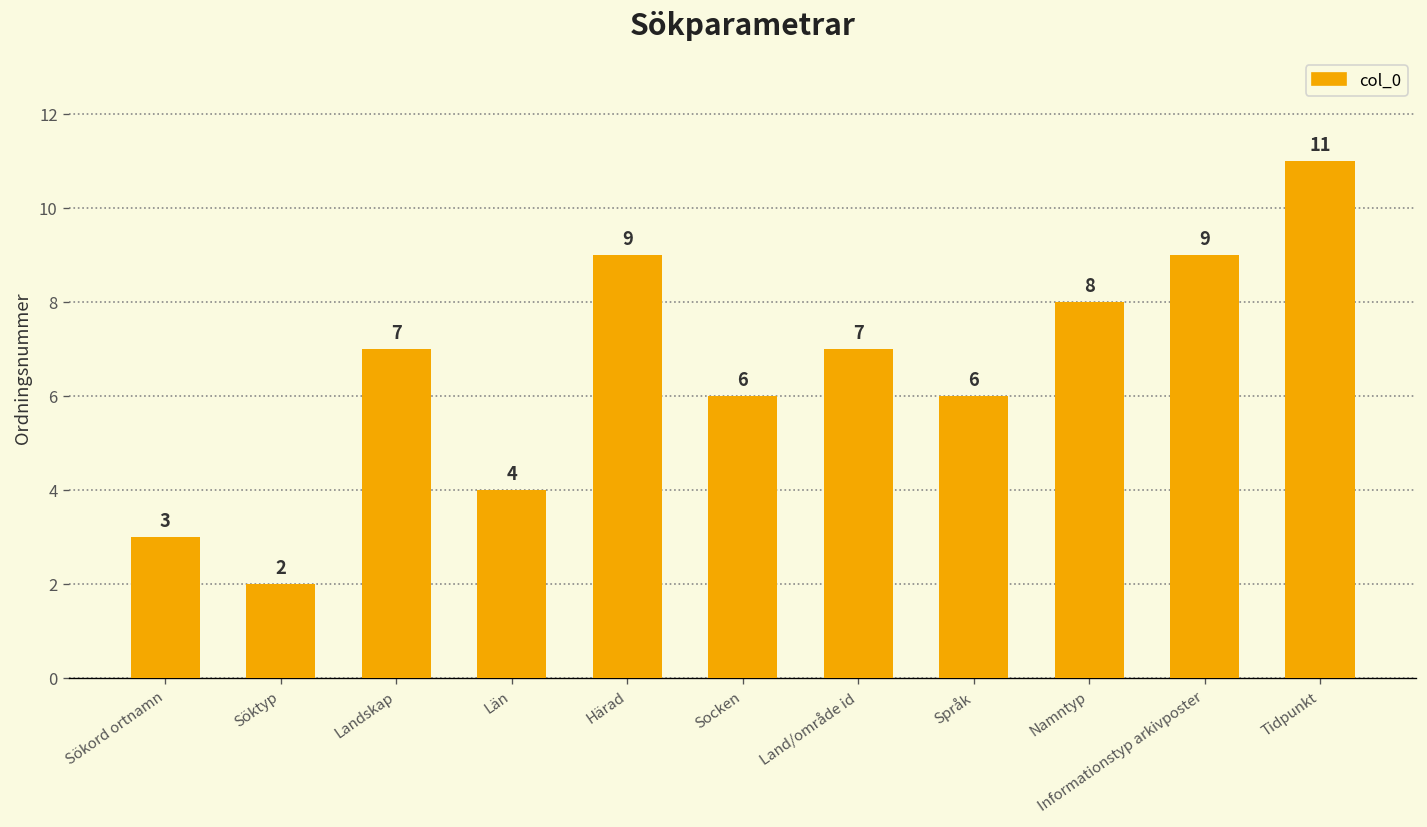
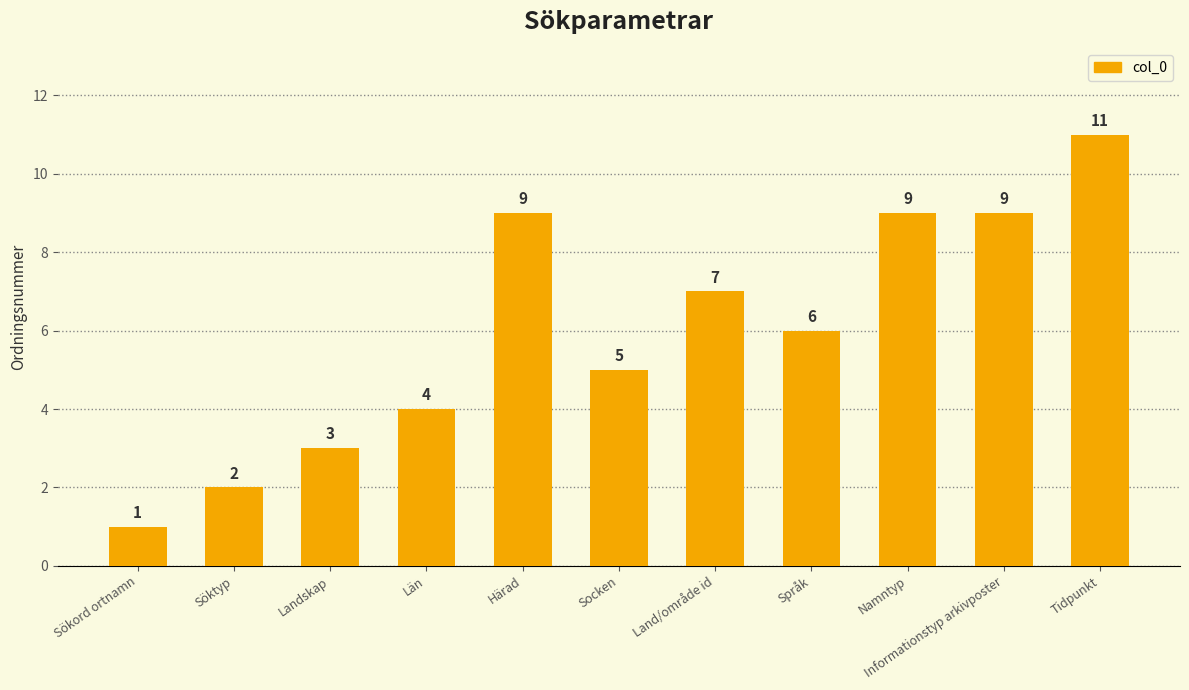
Sökord ortnamn: 3 -> 1
Landskap: 7 -> 3
Socken: 6 -> 5
Namntyp: 8 -> 9
